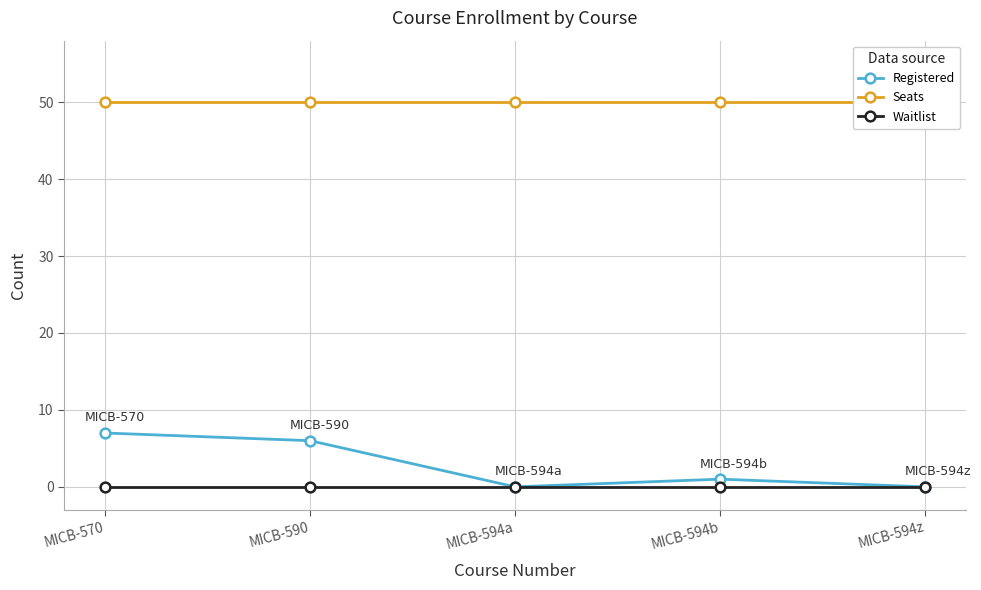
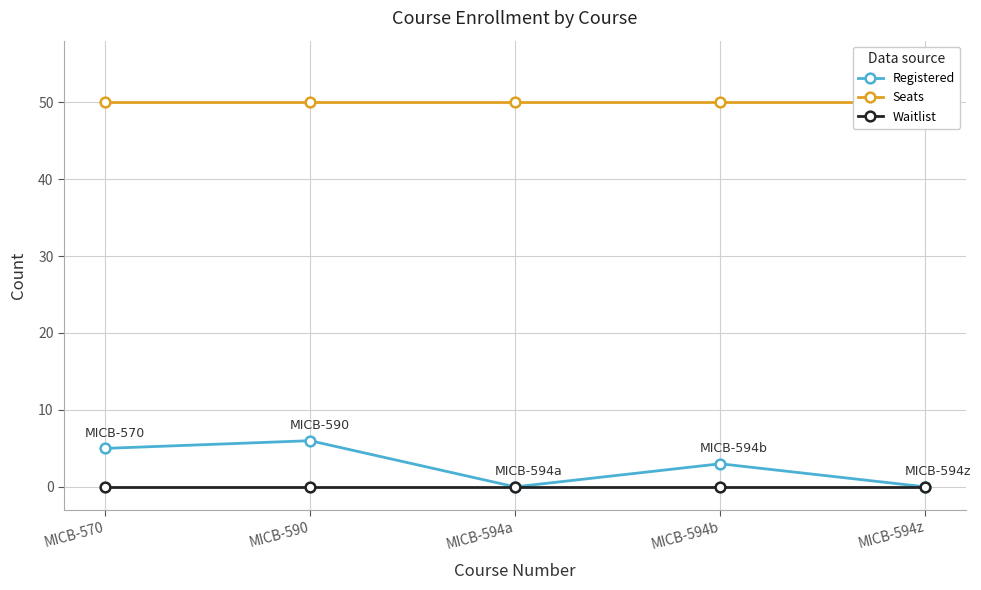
Registered, MICB-570: 7 -> 5
Registered, MICB-594b: 1 -> 3
